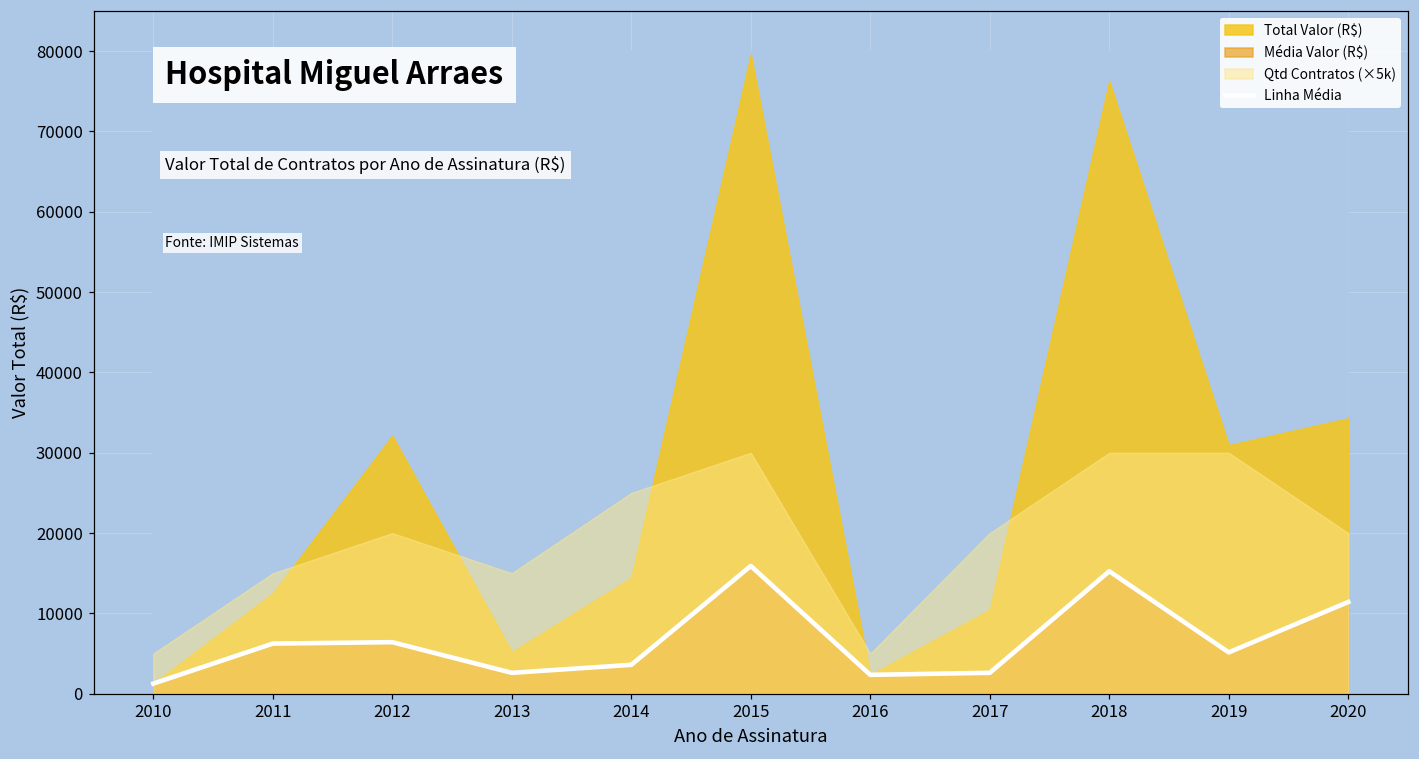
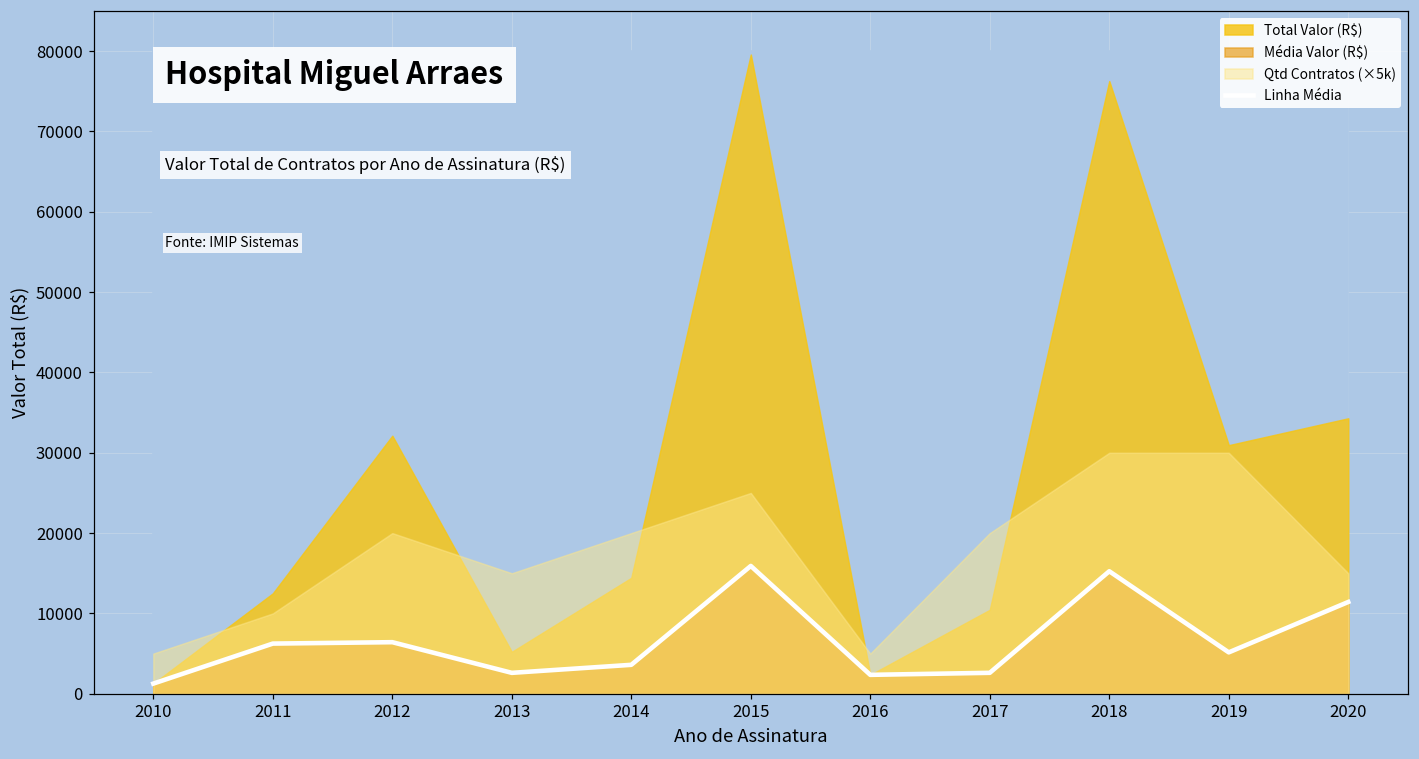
Qtd Contratos (×5k), 2011: 15000 -> 10000
Qtd Contratos (×5k), 2014: 25000 -> 20000
Qtd Contratos (×5k), 2015: 30000 -> 25000
Qtd Contratos (×5k), 2020: 20000 -> 15000
